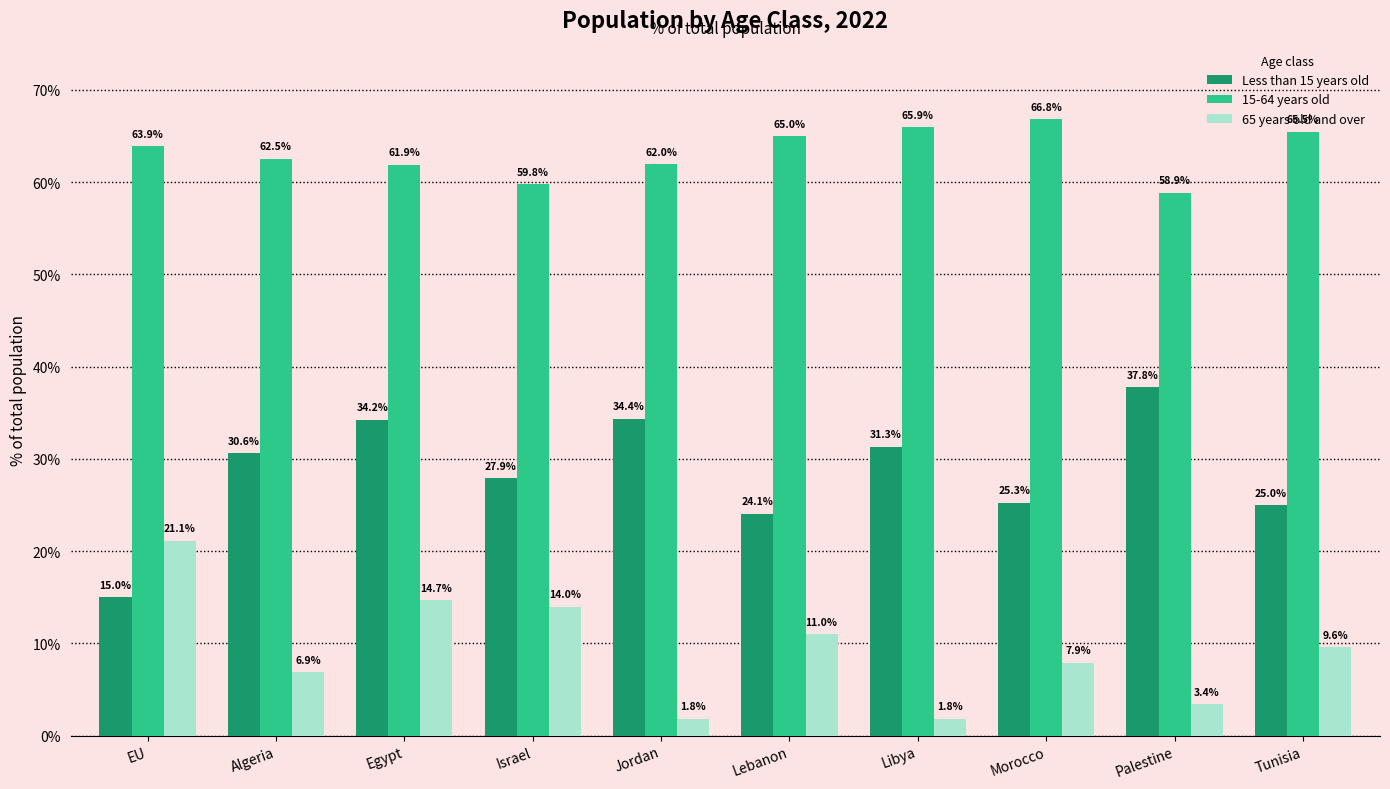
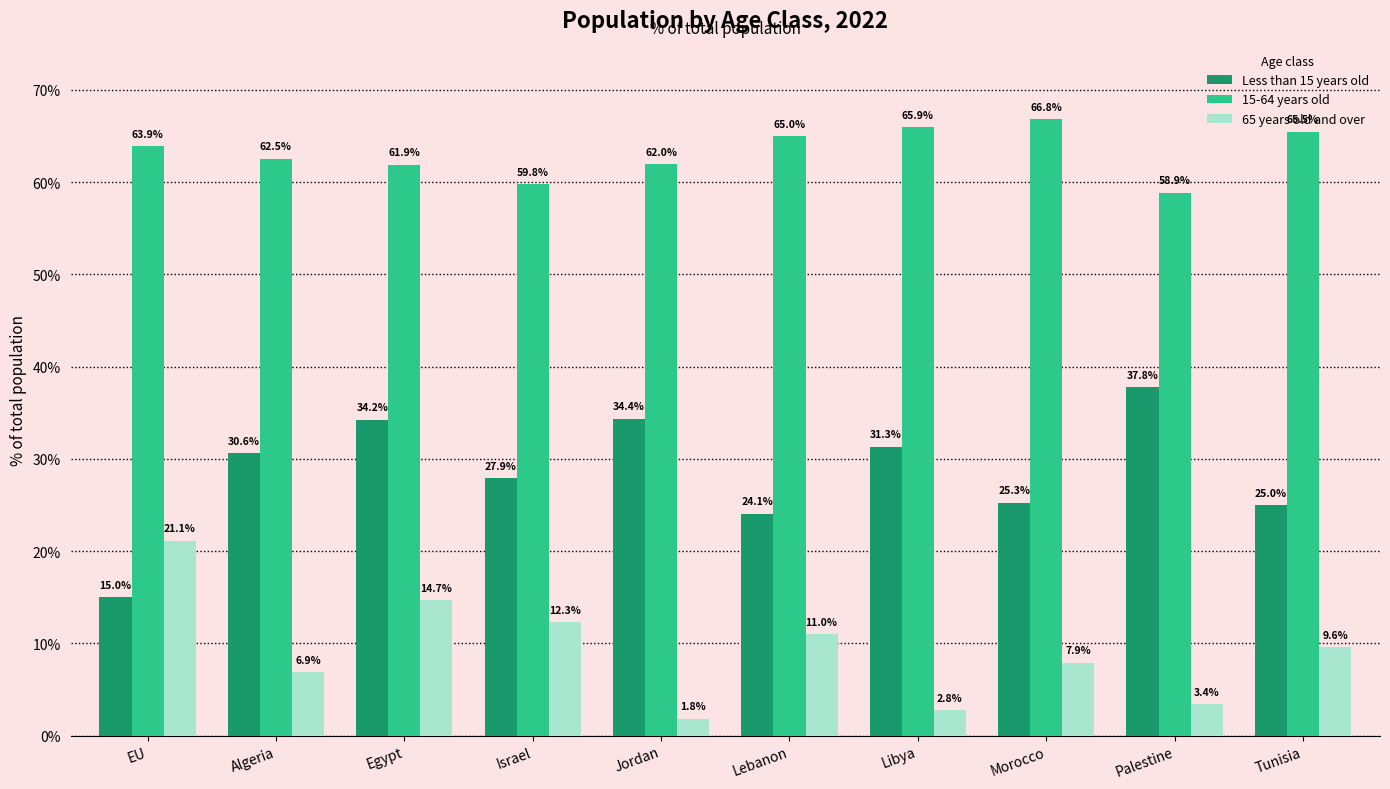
65 years old and over, Israel: 14.0% -> 12.3%
65 years old and over, Libya: 1.8% -> 2.8%
